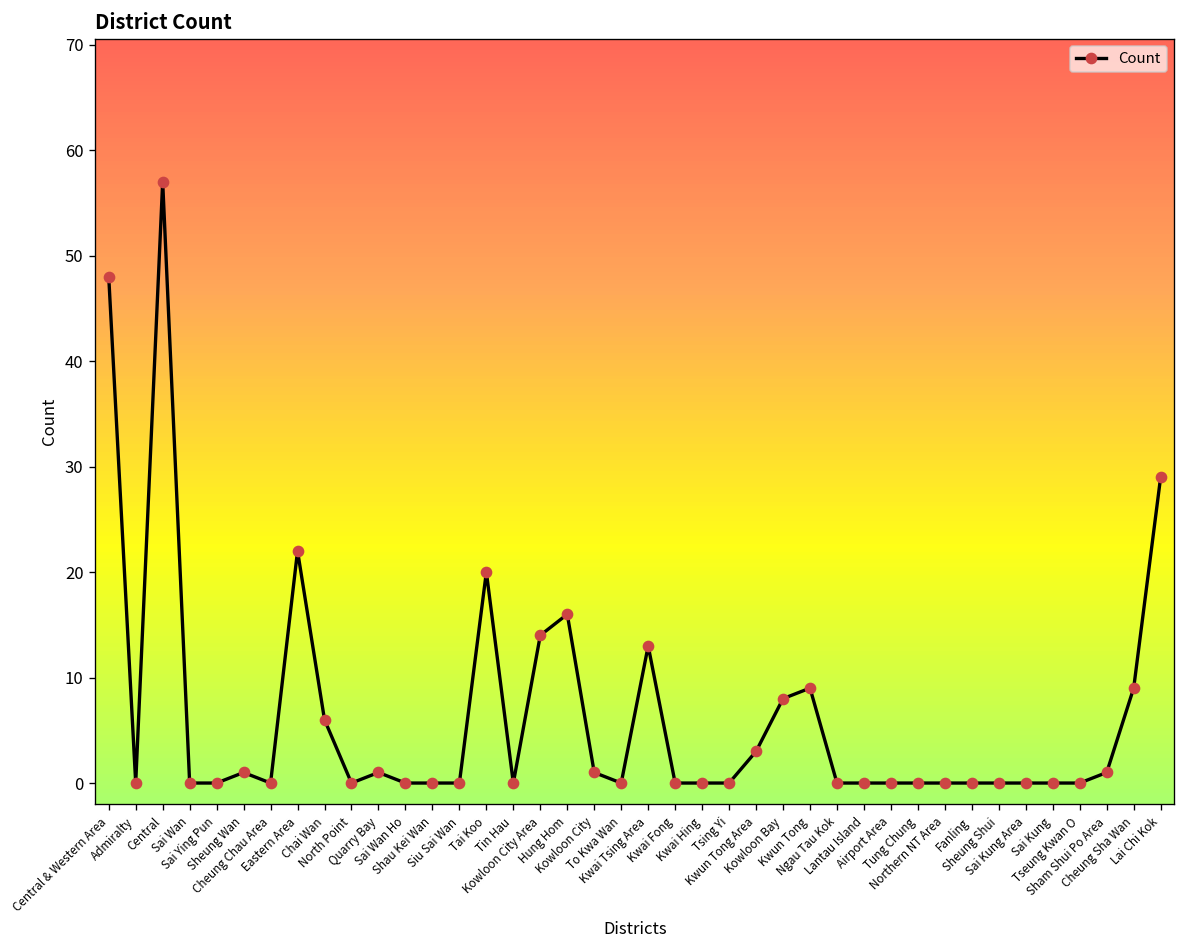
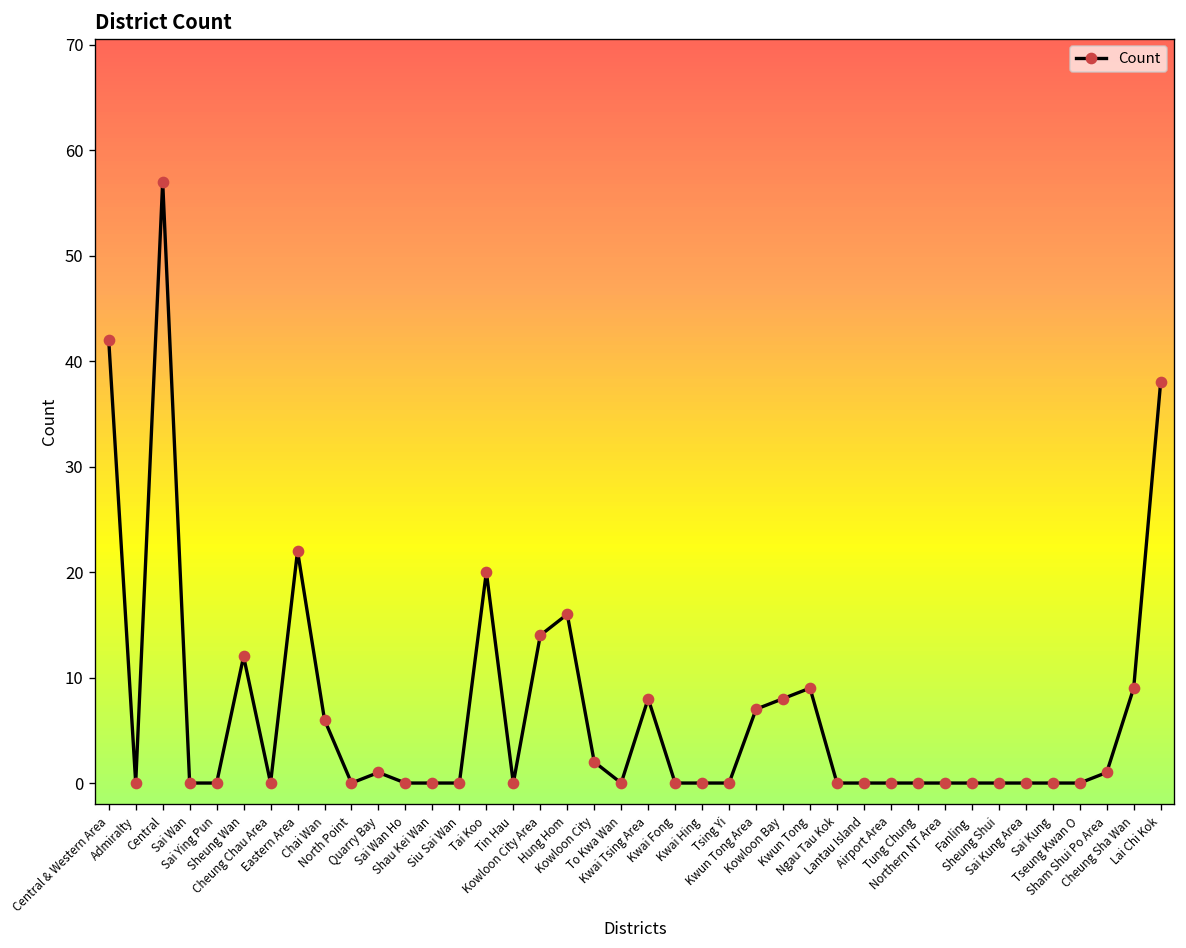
Central & Western Area: 48 -> 42
Sheung Wan: 1 -> 12
Kowloon City: 1 -> 2
Kwai Tsing Area: 13 -> 8
Kwun Tong Area: 3 -> 7
Lai Chi Kok: 29 -> 38
